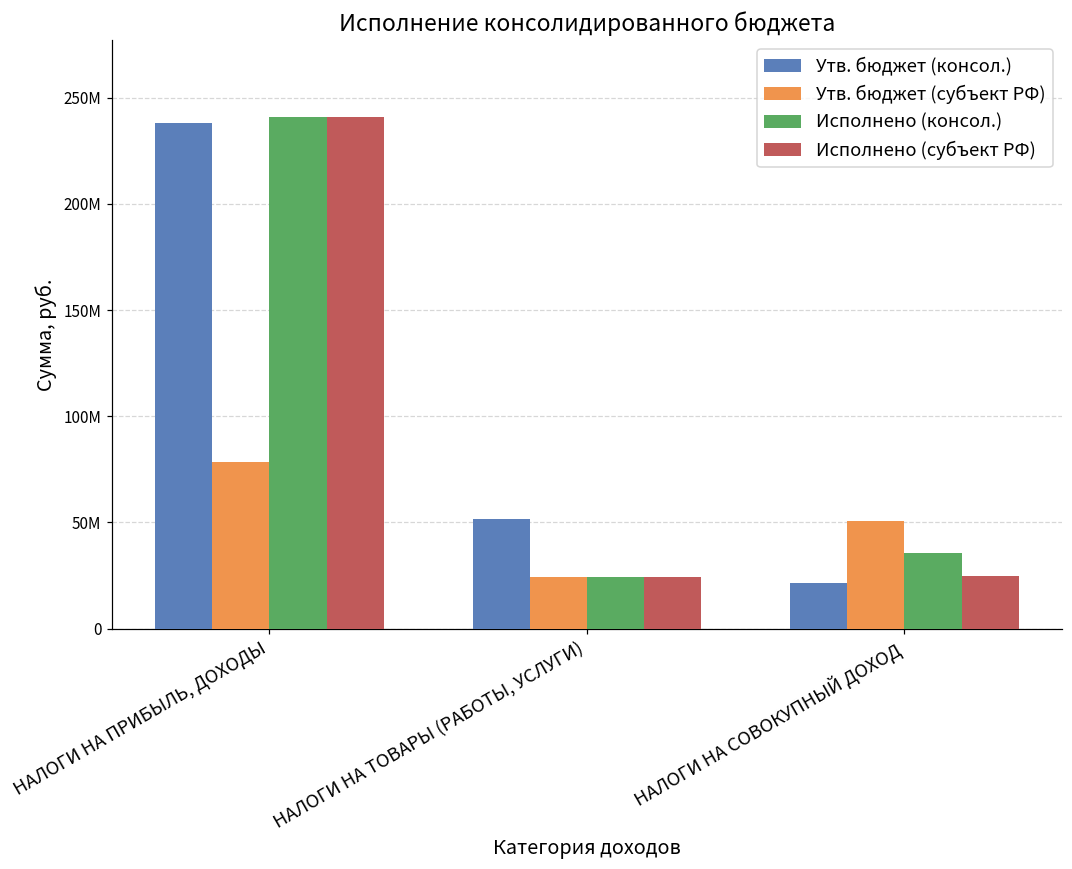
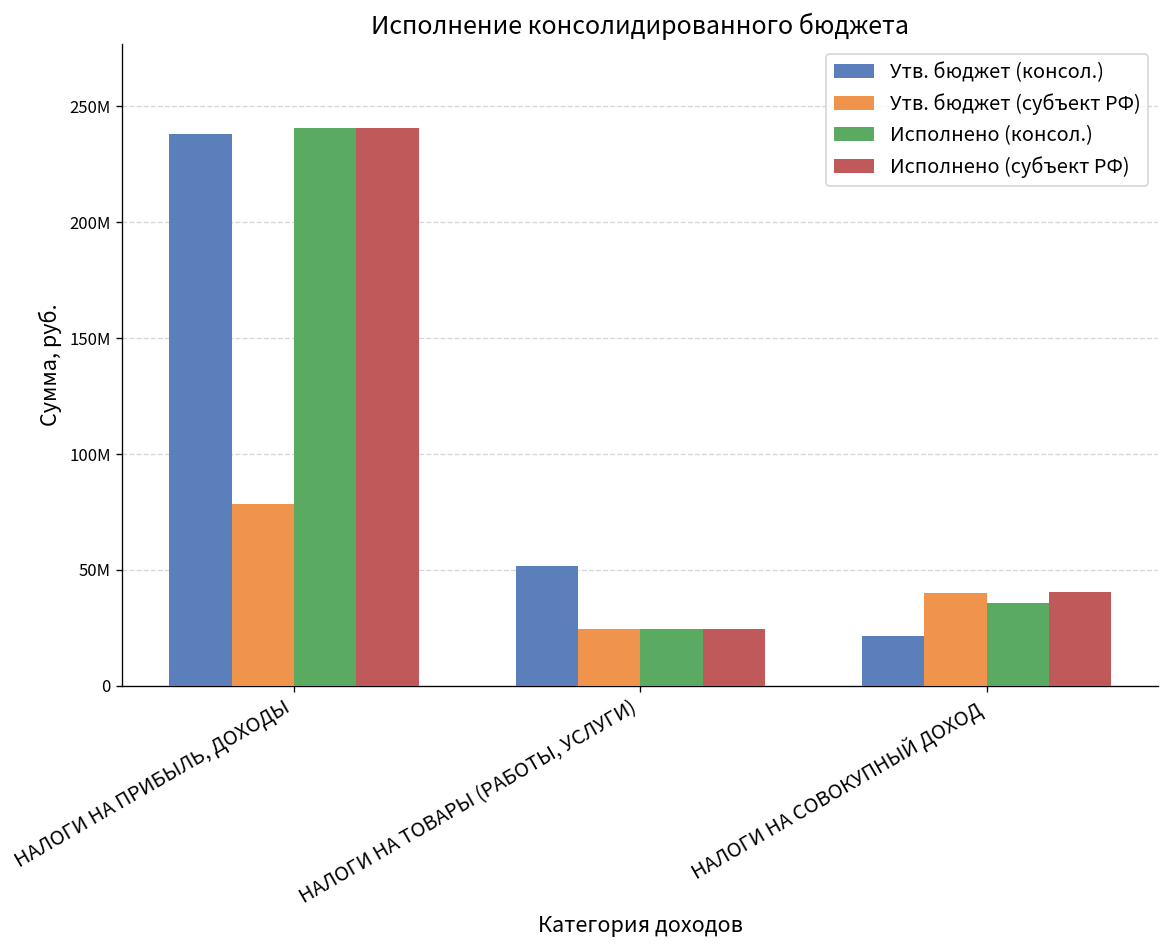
Утв. бюджет (субъект РФ), НАЛОГИ НА СОВОКУПНЫЙ ДОХОД: 51000000 -> 40000000
Исполнено (субъект РФ), НАЛОГИ НА СОВОКУПНЫЙ ДОХОД: 25000000 -> 40000000
